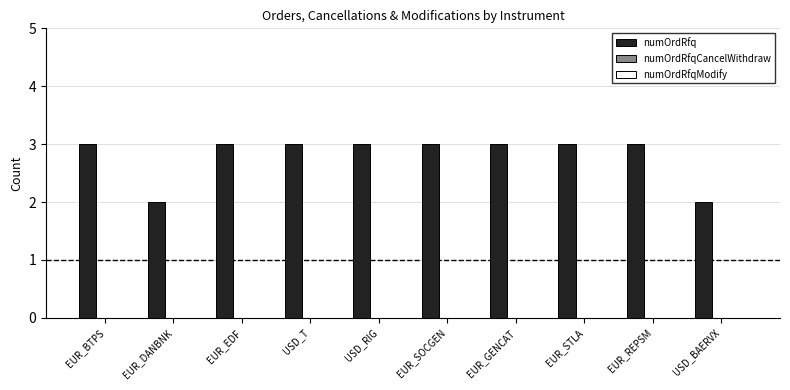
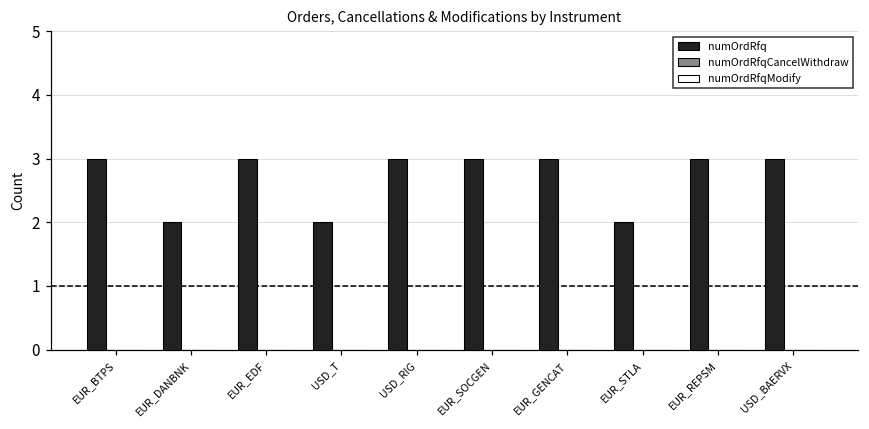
numOrdRfq, USD_T: 3 -> 2
numOrdRfq, EUR_STLA: 3 -> 2
numOrdRfq, USD_BAERVX: 2 -> 3
